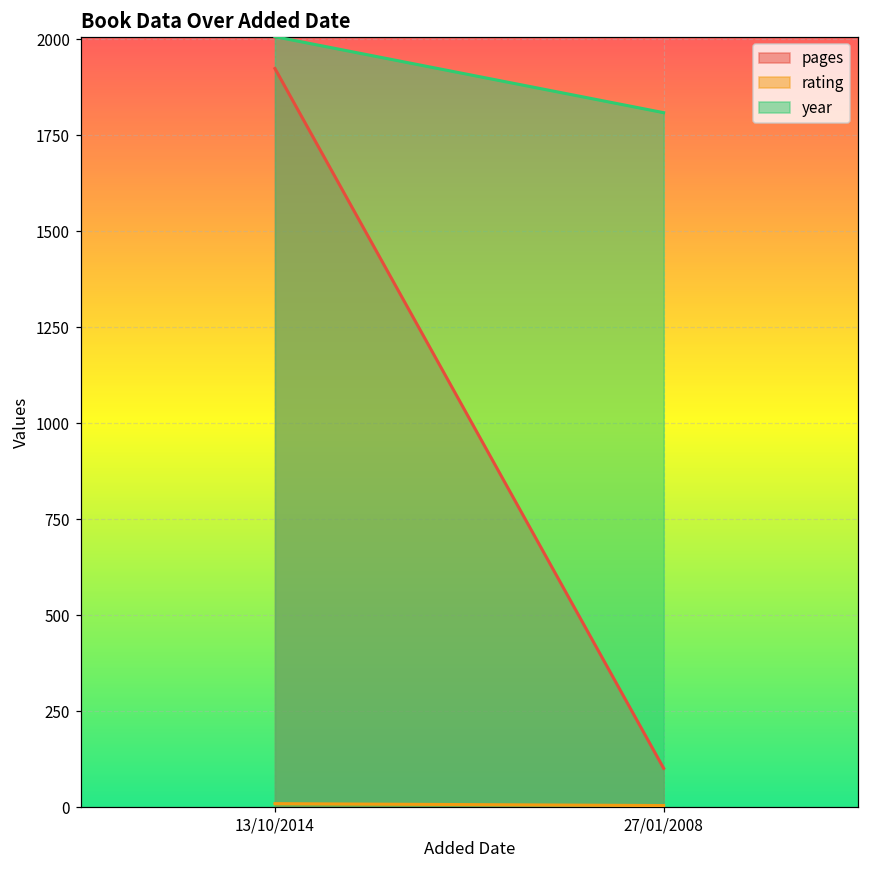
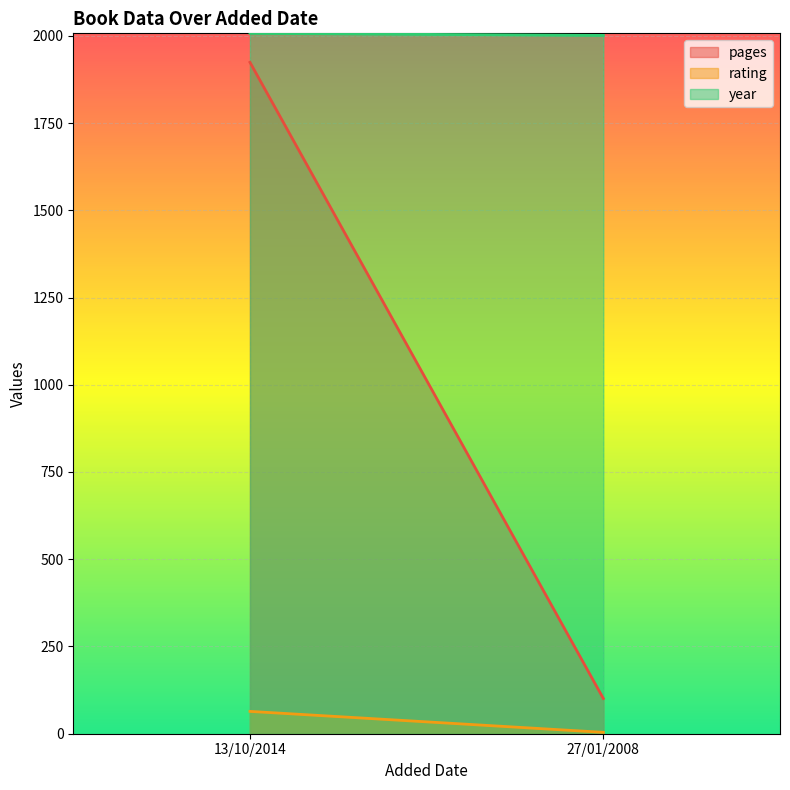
rating, 13/10/2014: 10 -> 60
year, 27/01/2008: 1810 -> 2000
